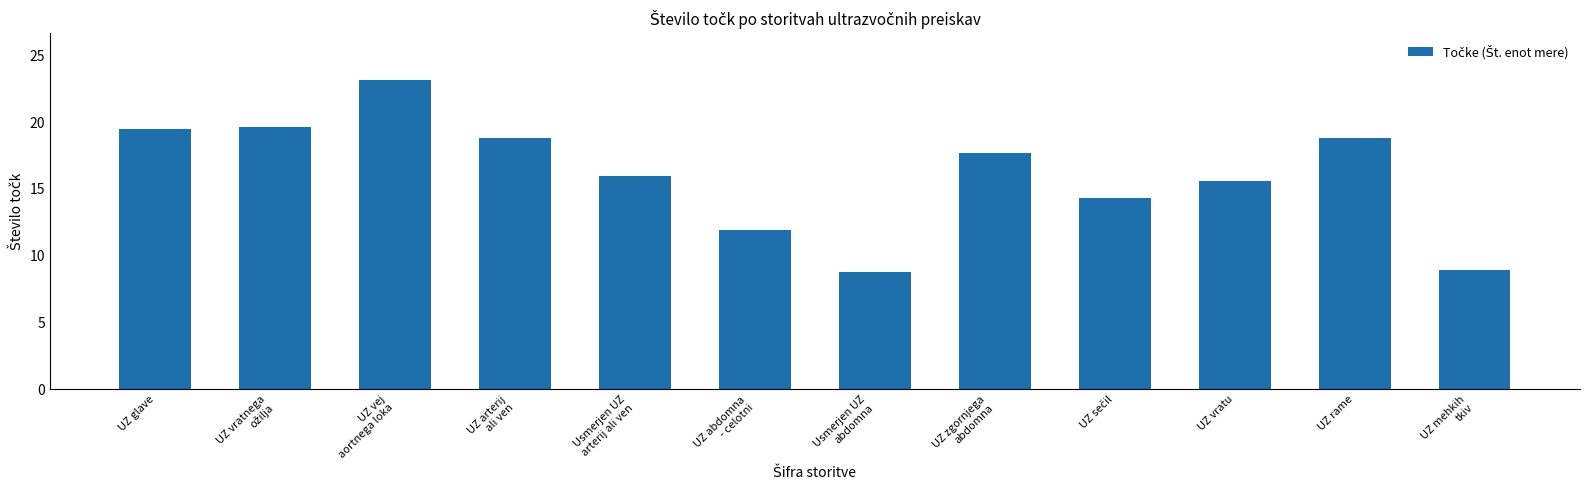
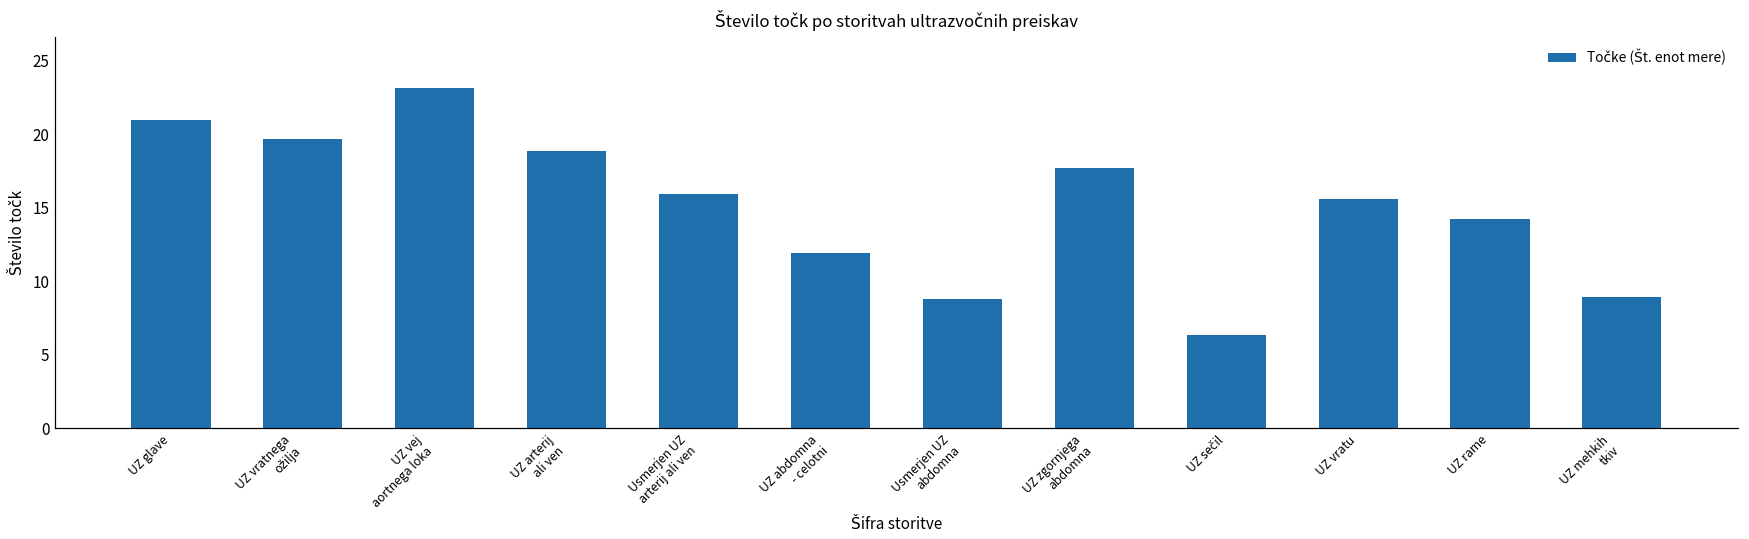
UZ glave: 19.5 -> 21.0
UZ sečil: 14.3 -> 6.3
UZ rame: 18.8 -> 14.2
